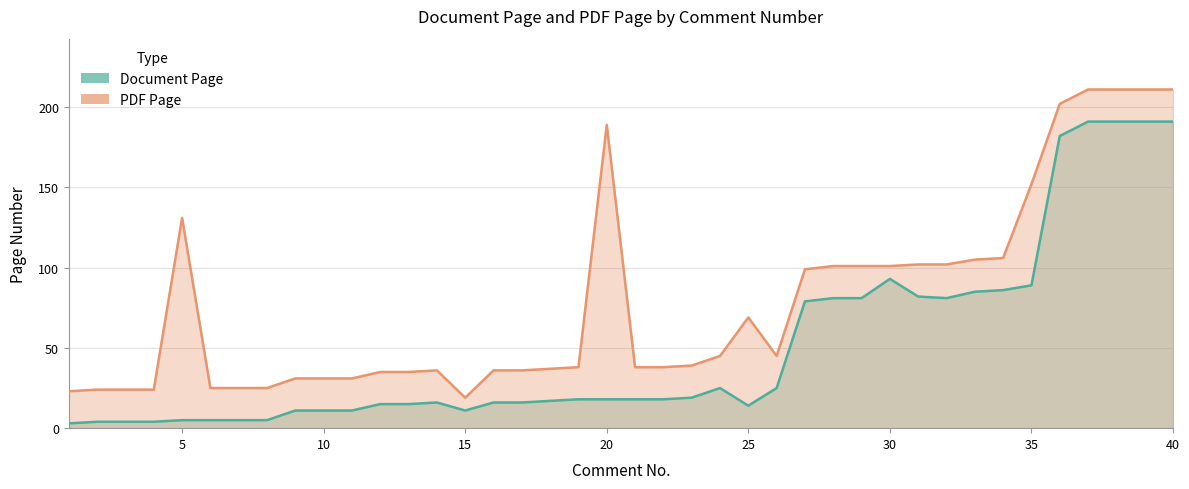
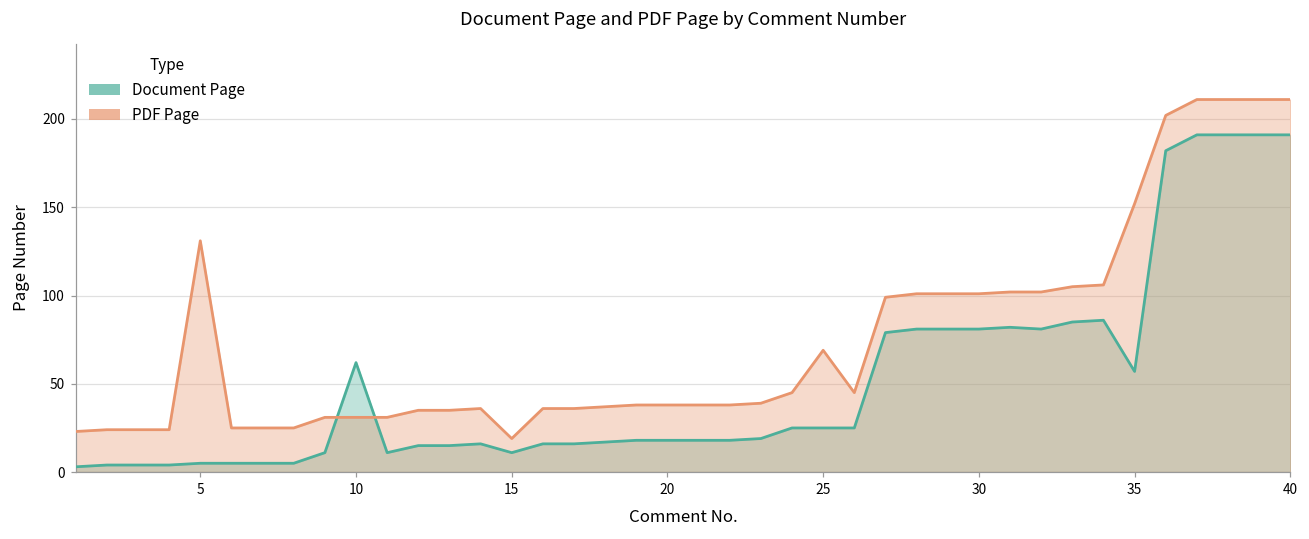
Document Page, 10: 11 -> 62
PDF Page, 20: 189 -> 38
Document Page, 25: 14 -> 25
Document Page, 30: 93 -> 81
Document Page, 35: 89 -> 57
